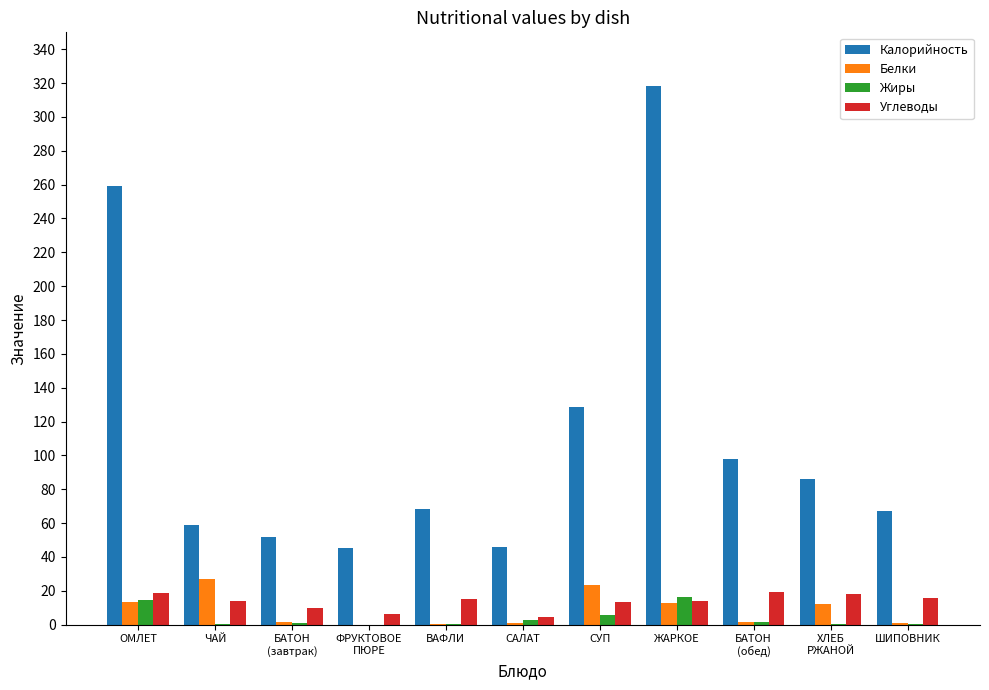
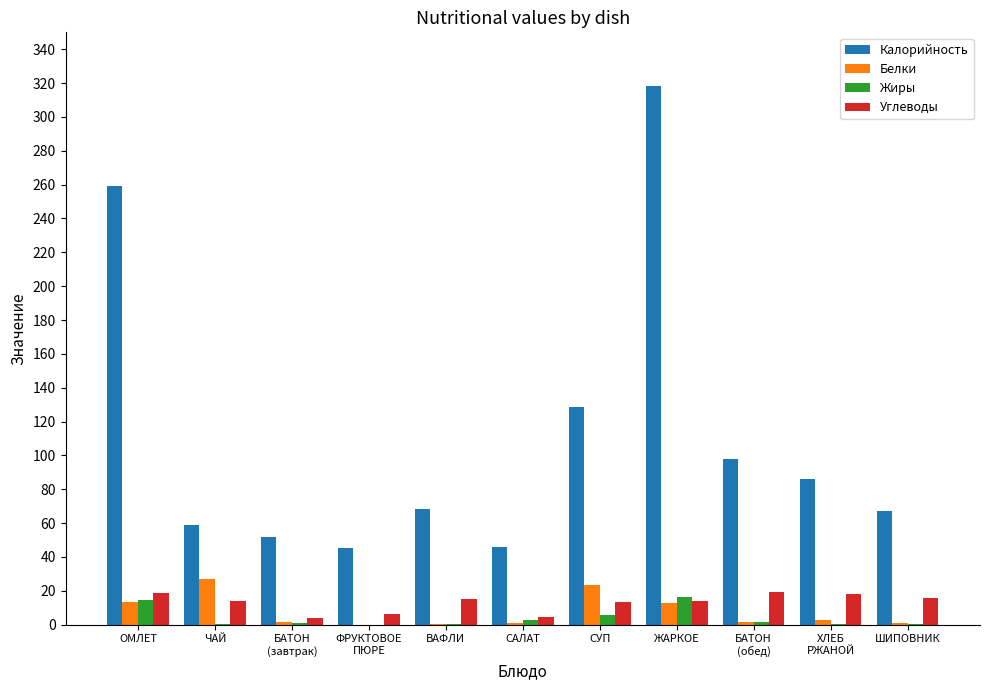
Углеводы, БАТОН (завтрак): 10 -> 4
Белки, ХЛЕБ РЖАНОЙ: 12 -> 3
